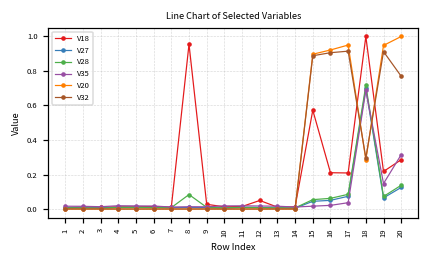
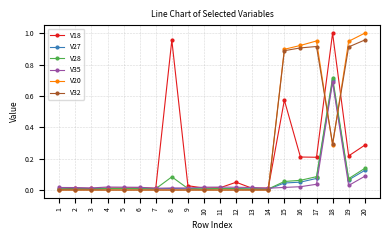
V35, 19: 0.15 -> 0.03
V35, 20: 0.32 -> 0.09
V32, 20: 0.77 -> 0.96
